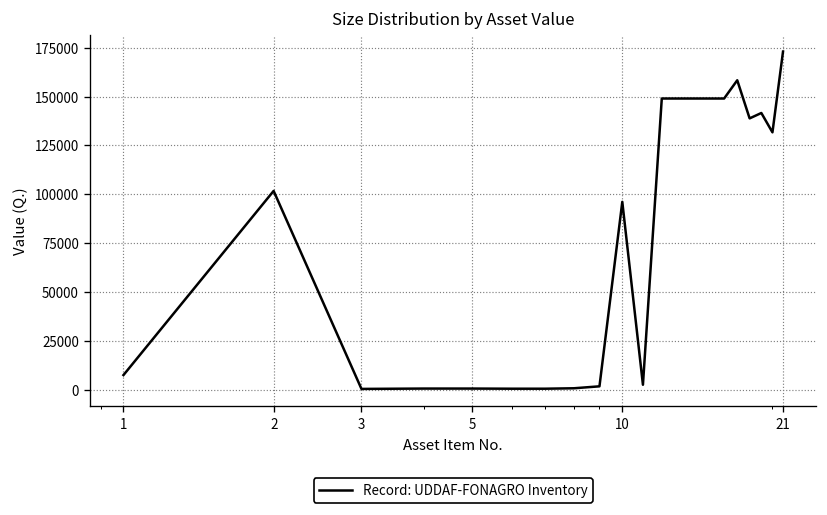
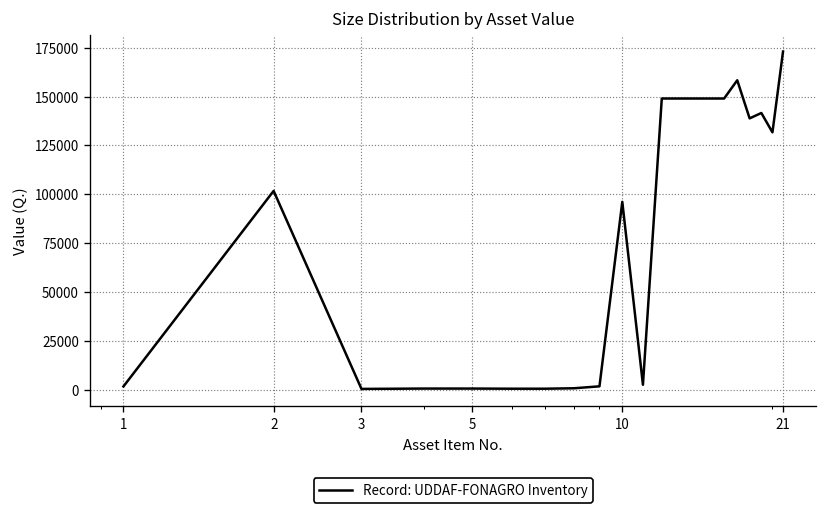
1: 8000 -> 2000
